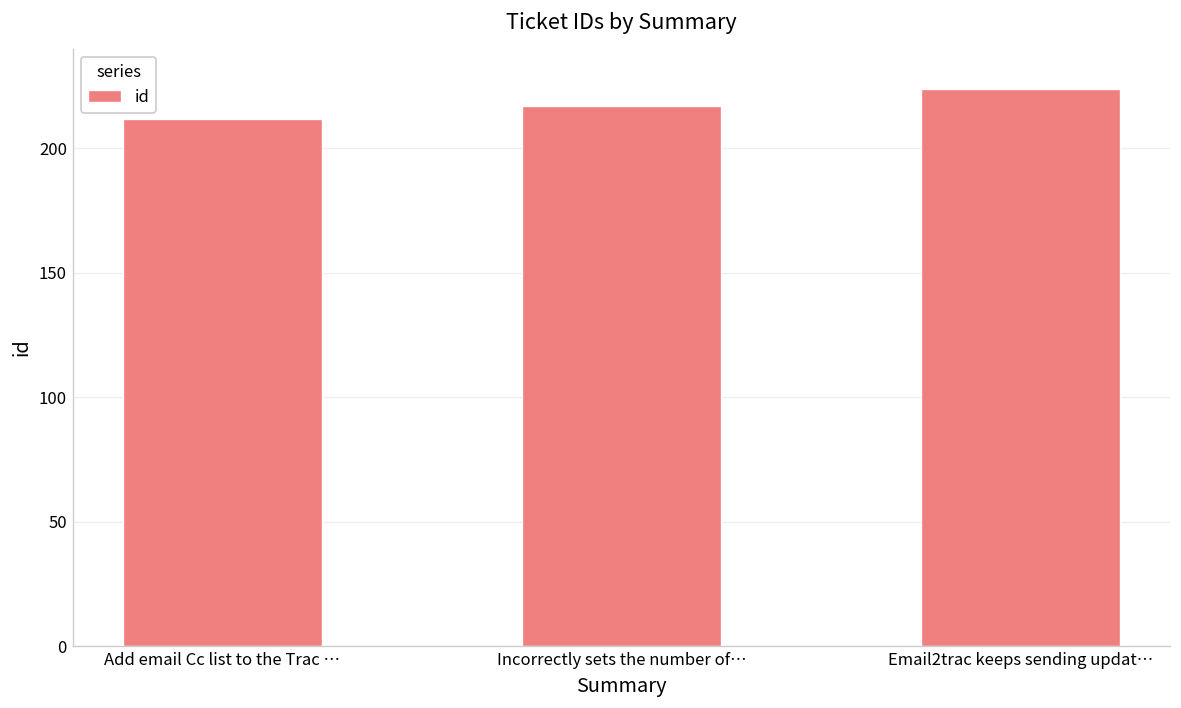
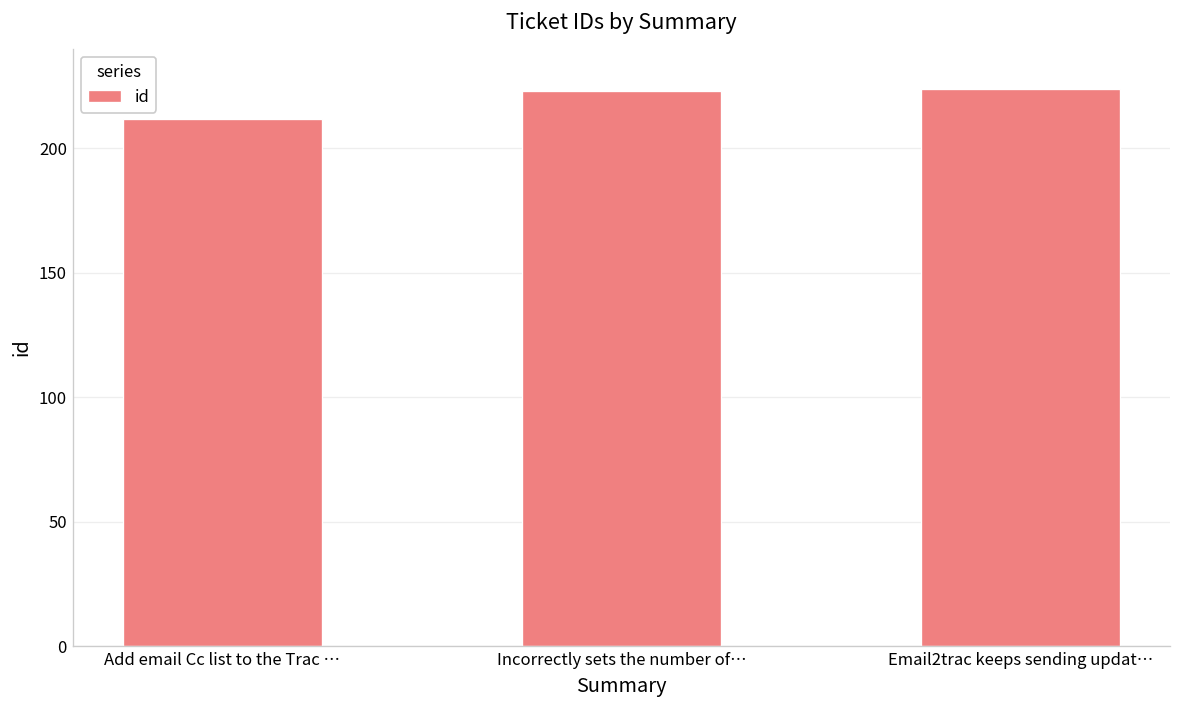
Incorrectly sets the number of…: 217 -> 223
